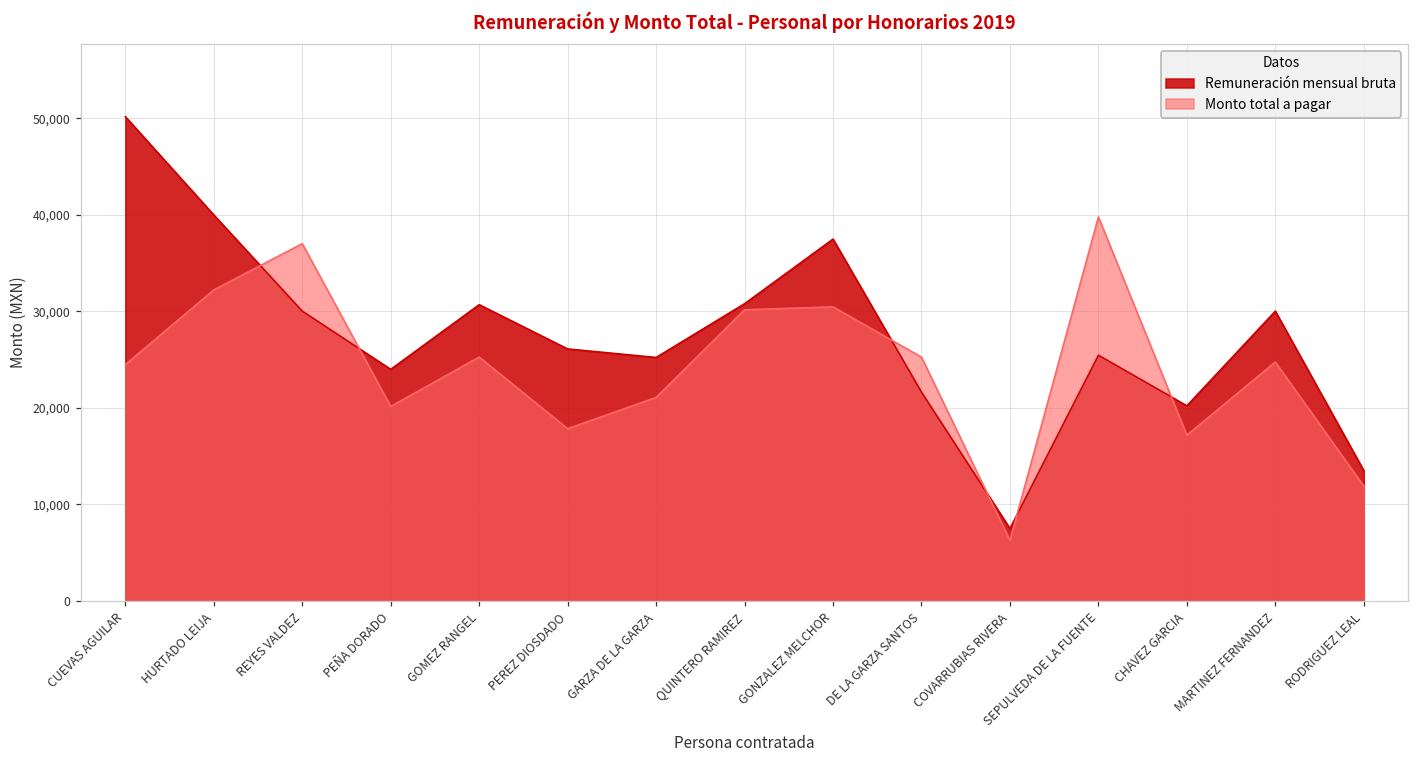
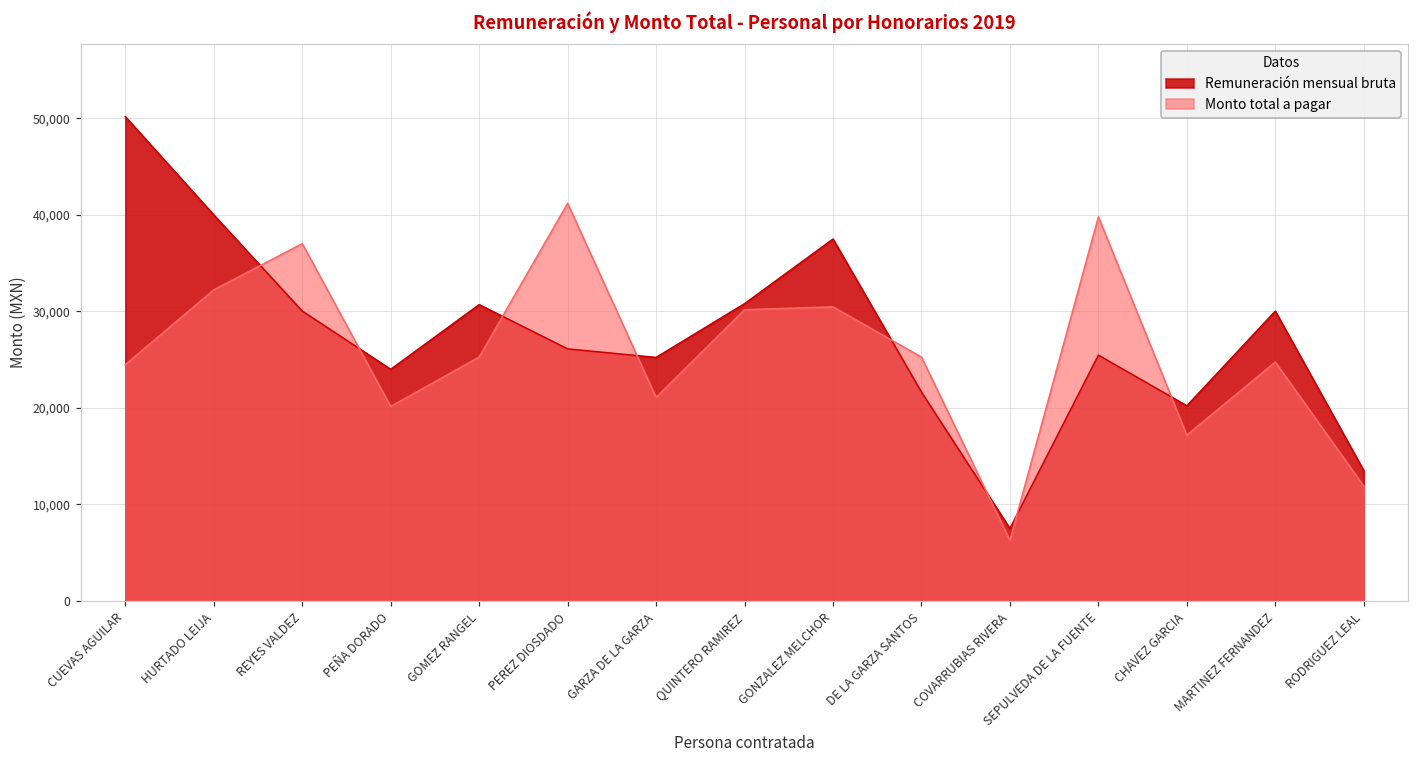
Monto total a pagar, PEREZ DIOSDADO: 18,000 -> 41,000
